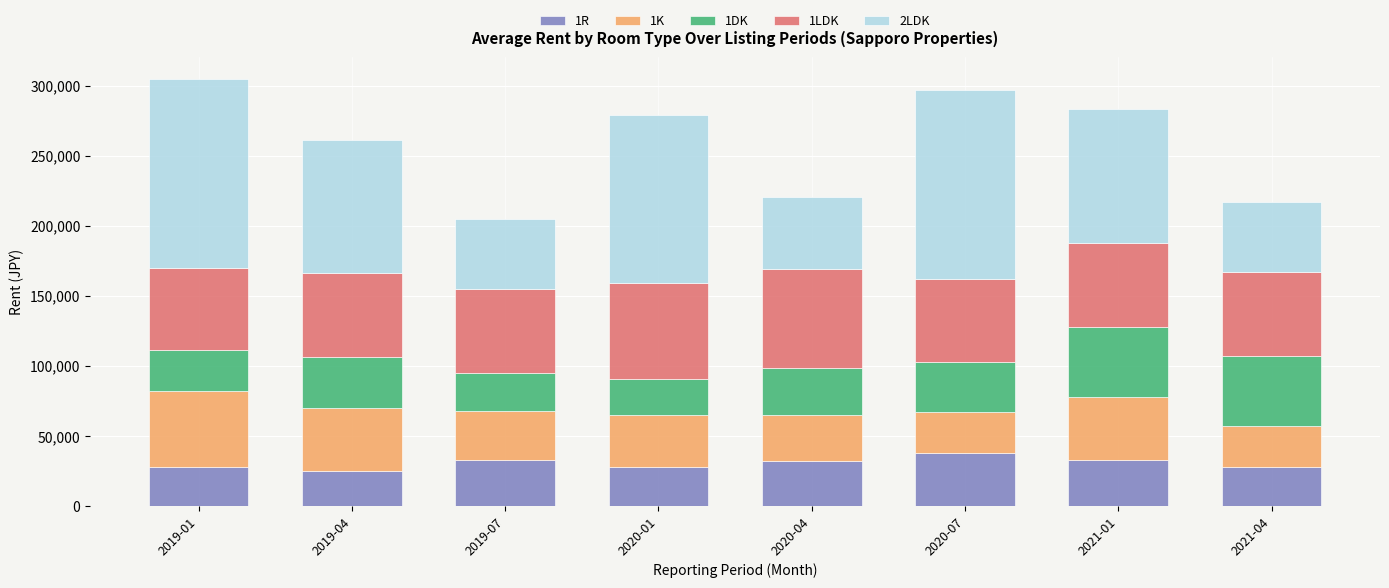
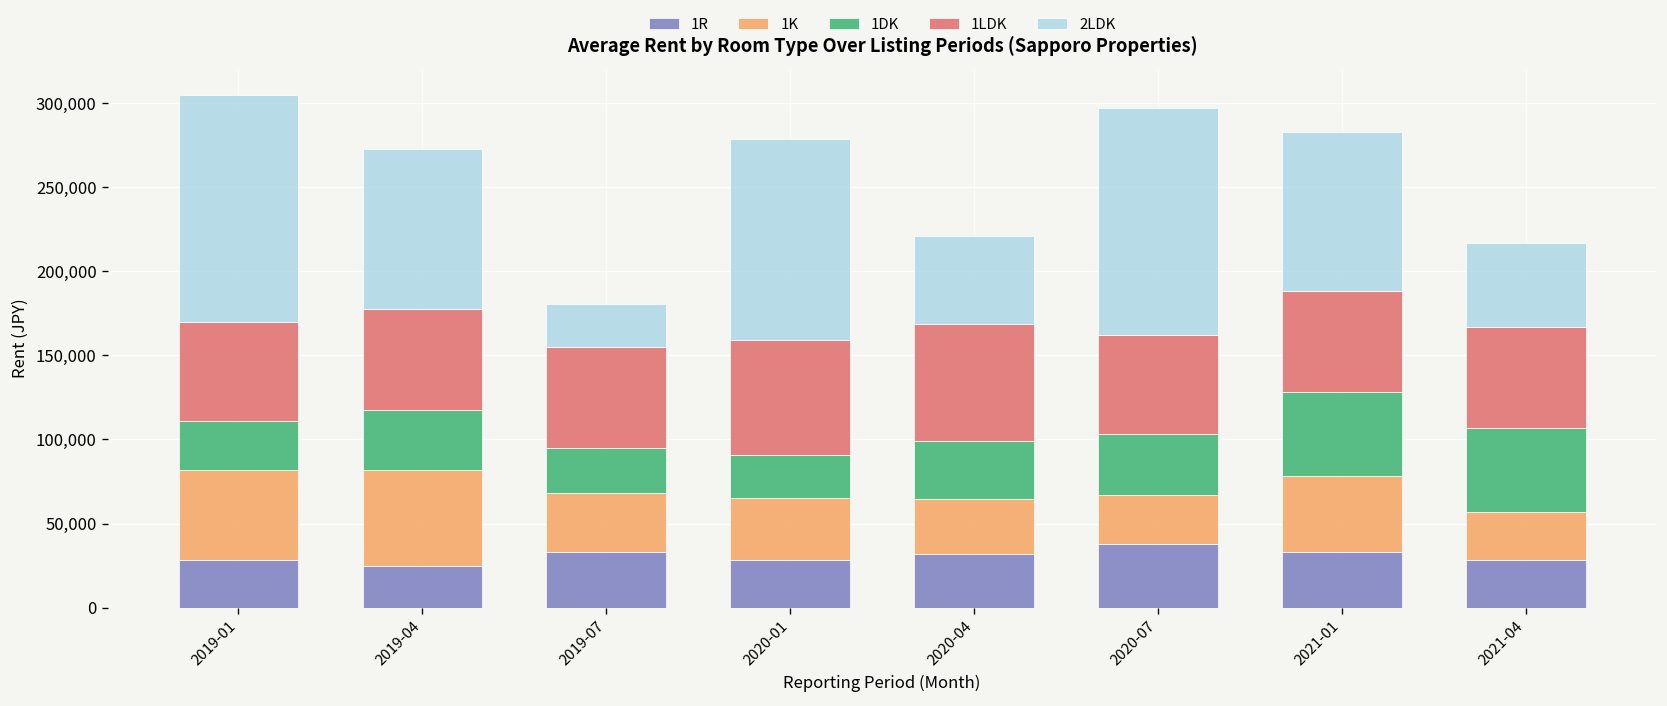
1K, 2019-04: 45,000 -> 57,000
2LDK, 2019-07: 50,000 -> 26,000
